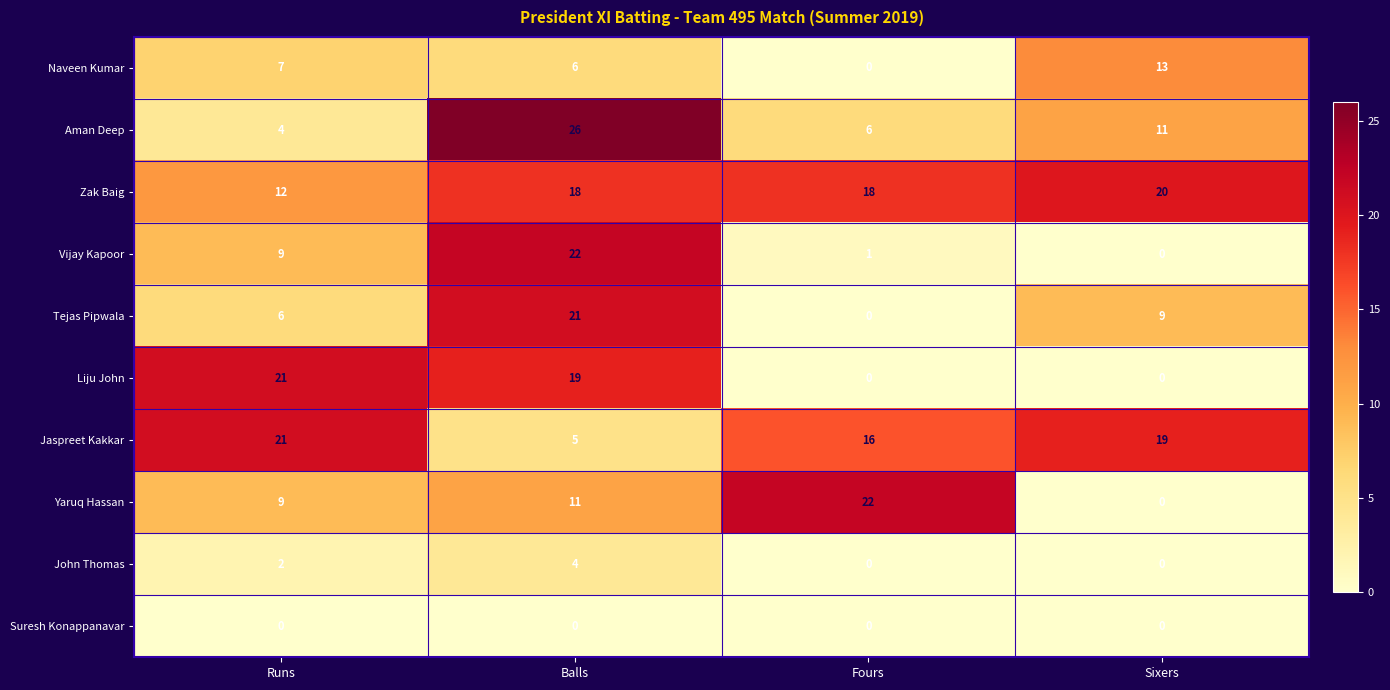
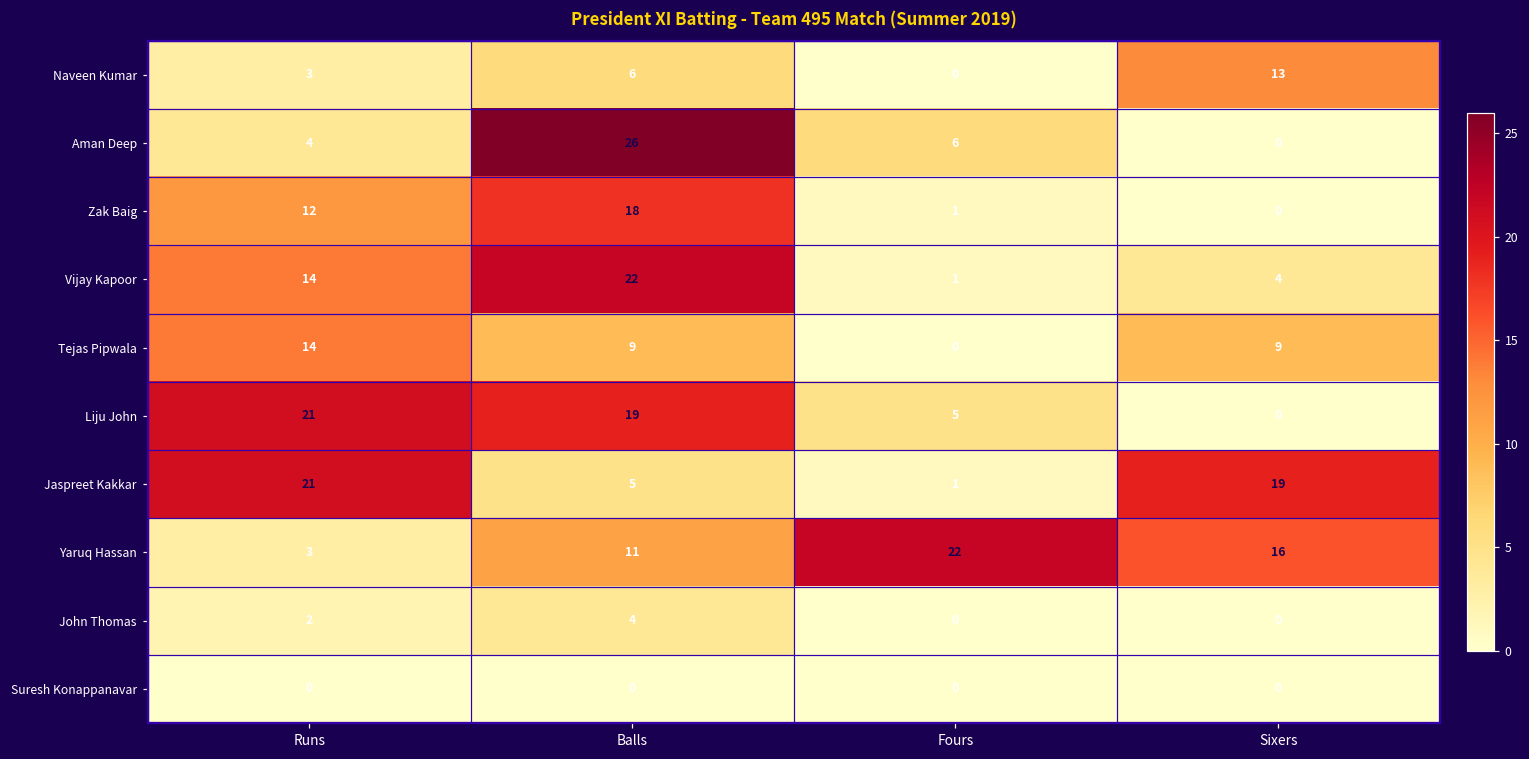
Naveen Kumar, Runs: 7 -> 3
Aman Deep, Sixers: 11 -> 0
Zak Baig, Fours: 18 -> 1
Zak Baig, Sixers: 20 -> 0
Vijay Kapoor, Runs: 9 -> 14
Vijay Kapoor, Sixers: 0 -> 4
Tejas Pipwala, Runs: 6 -> 14
Tejas Pipwala, Balls: 21 -> 9
Liju John, Fours: 0 -> 5
Jaspreet Kakkar, Fours: 16 -> 1
Yaruq Hassan, Runs: 9 -> 3
Yaruq Hassan, Sixers: 0 -> 16
